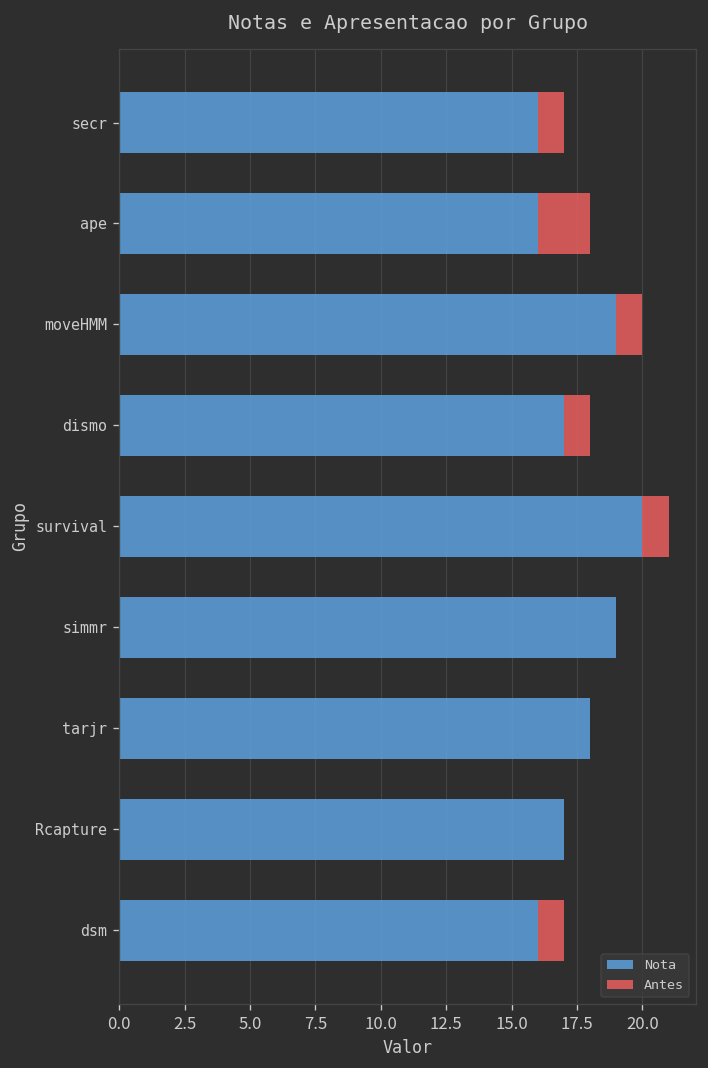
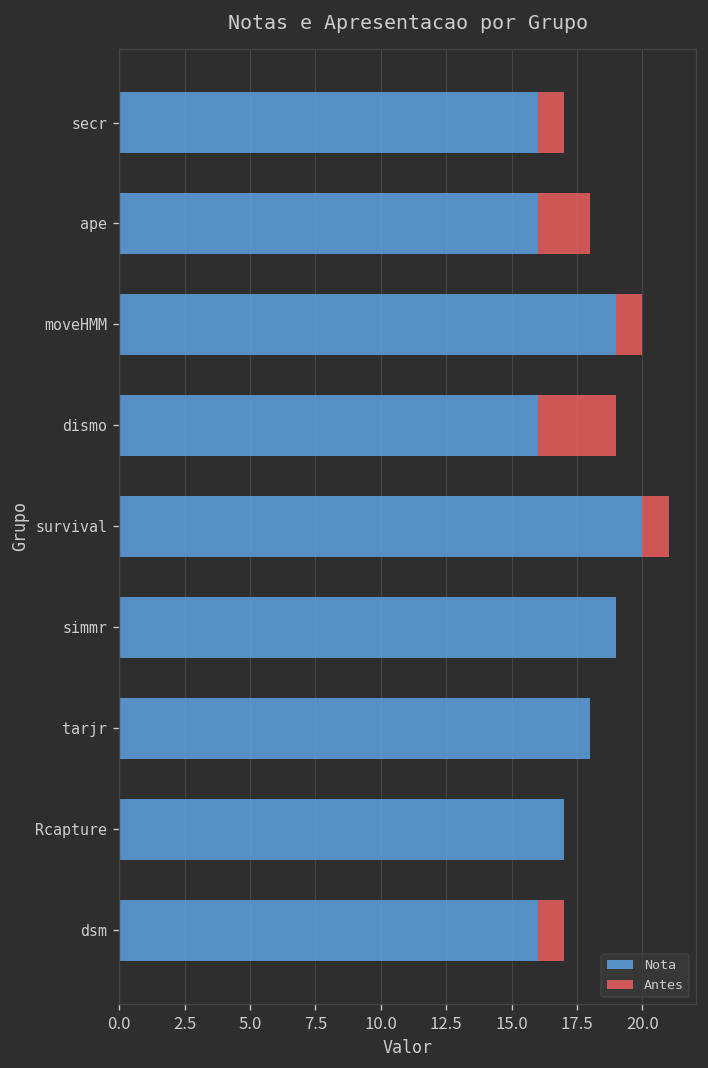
Nota, dismo: 17 -> 16
Antes, dismo: 1 -> 3
